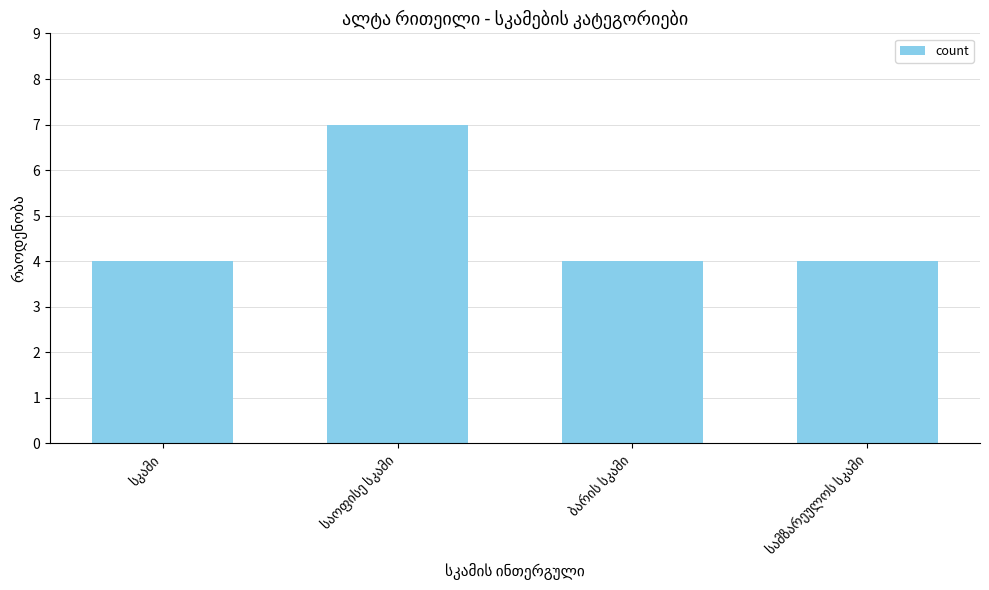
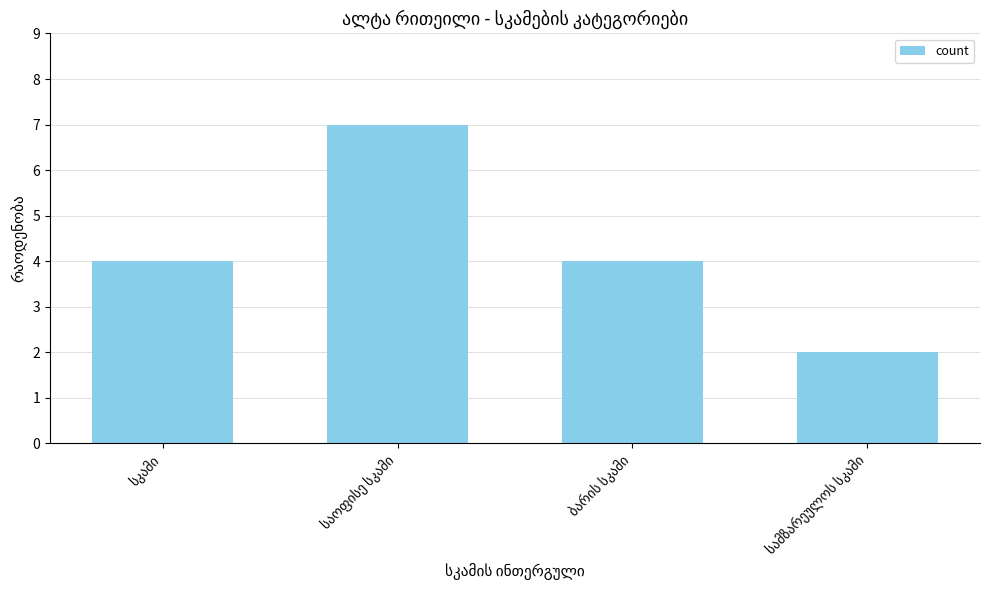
სამზარეულოს სკამი: 4 -> 2
